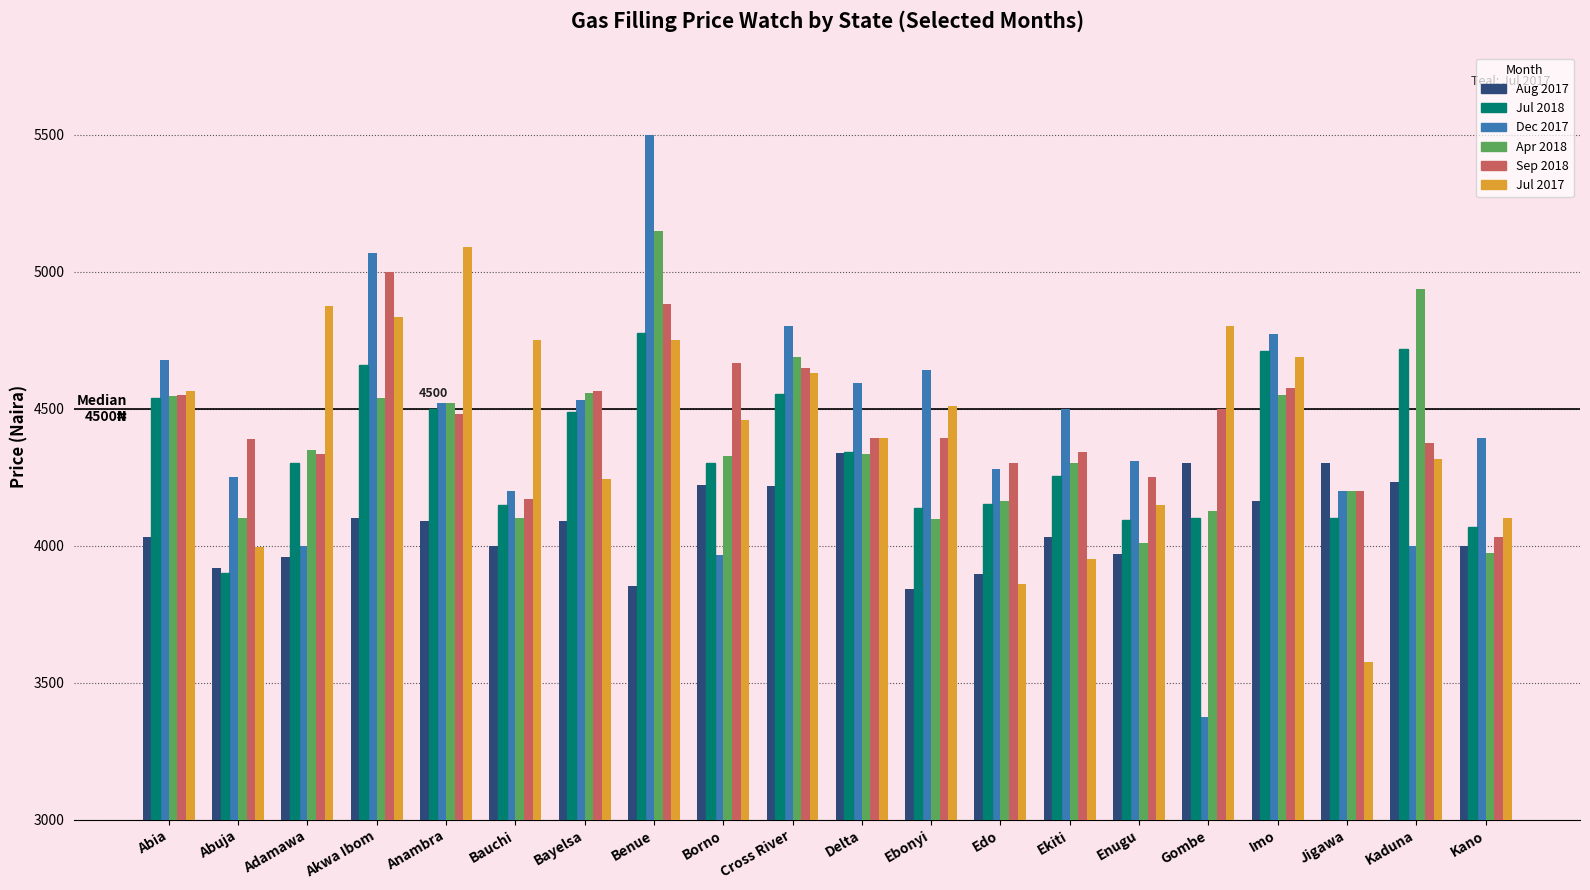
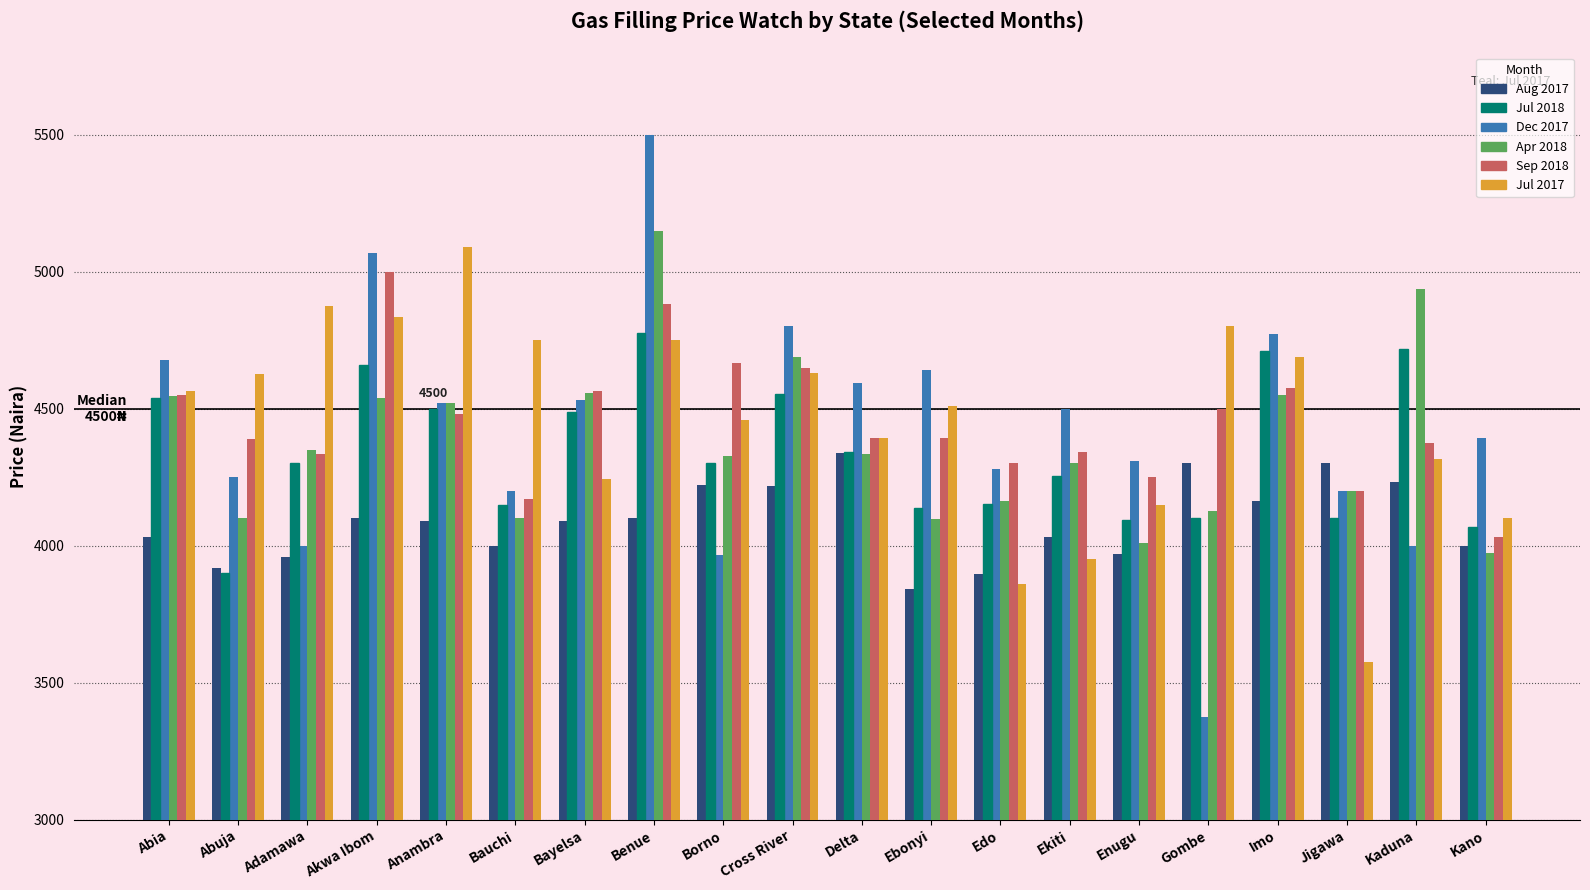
Jul 2017, Abuja: 4000 -> 4630
Aug 2017, Benue: 3850 -> 4100
